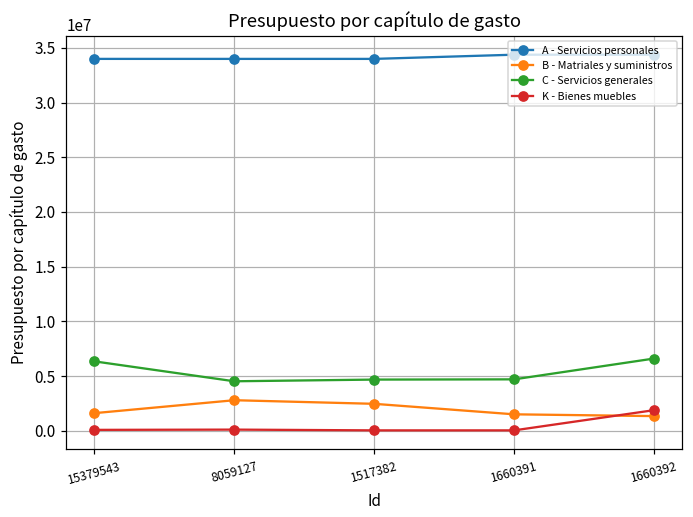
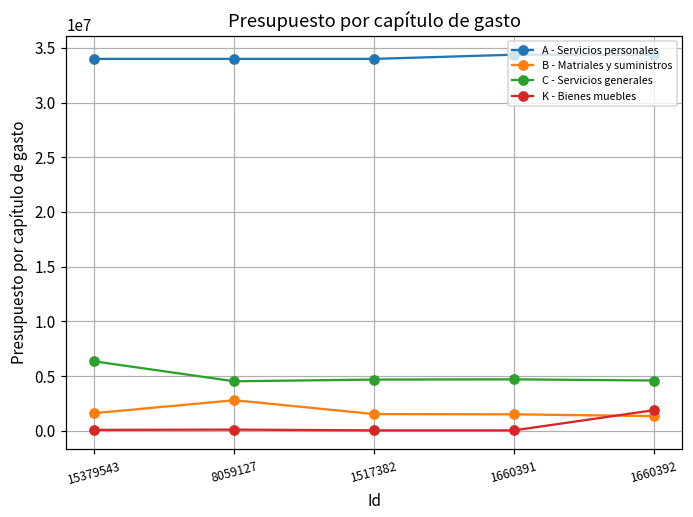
B - Matriales y suministros, 1517382: 2500000 -> 1500000
C - Servicios generales, 1660392: 7000000 -> 5000000
